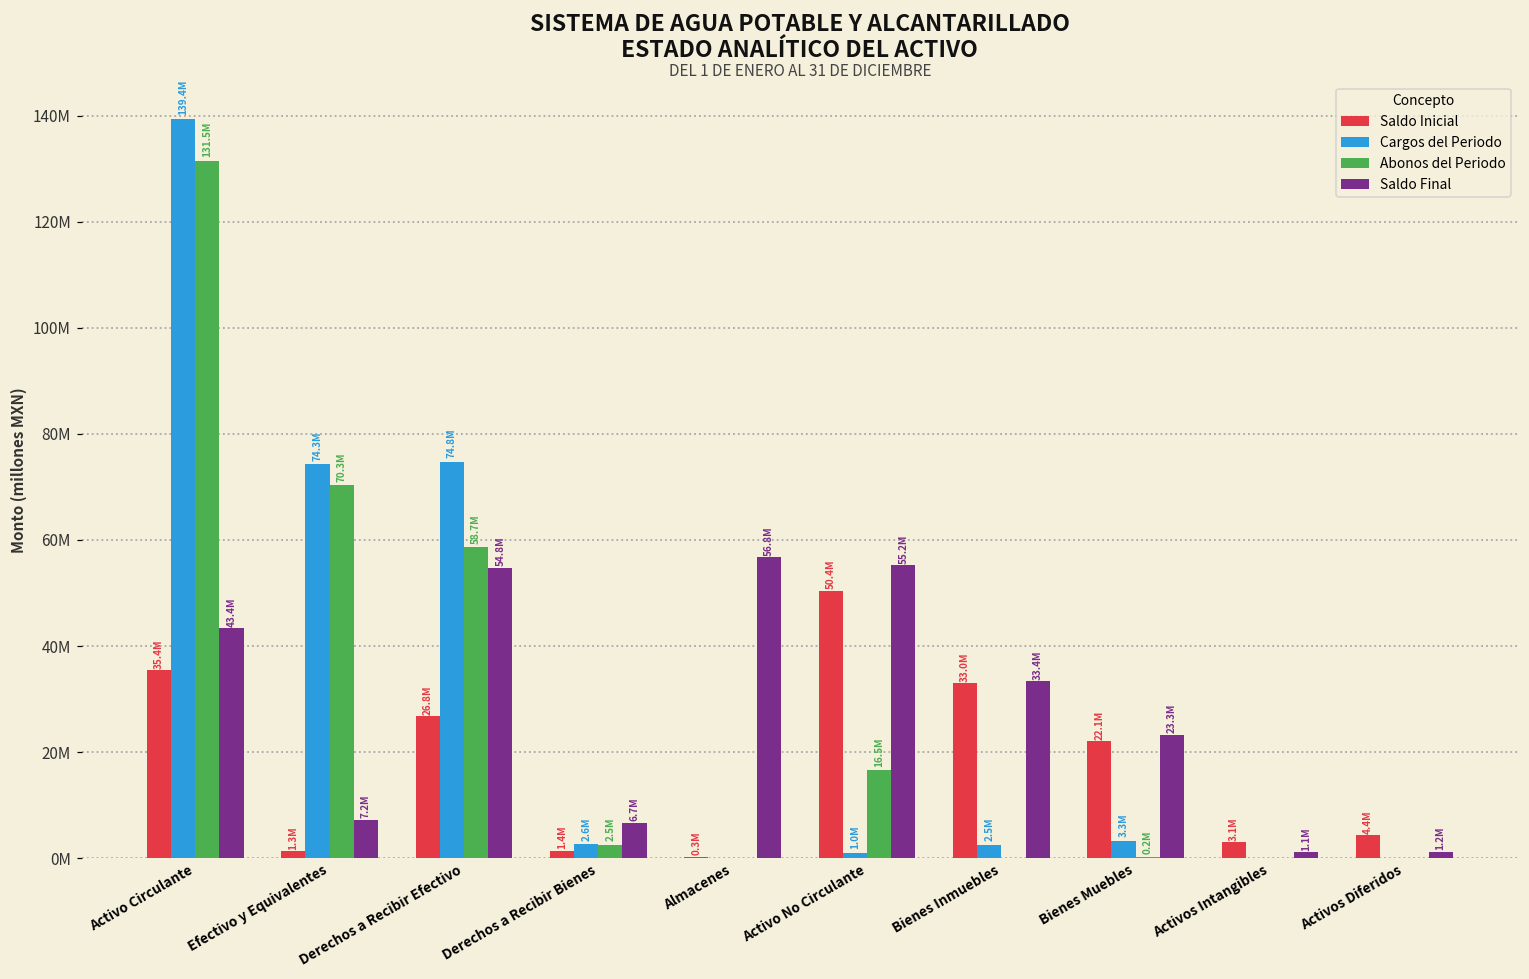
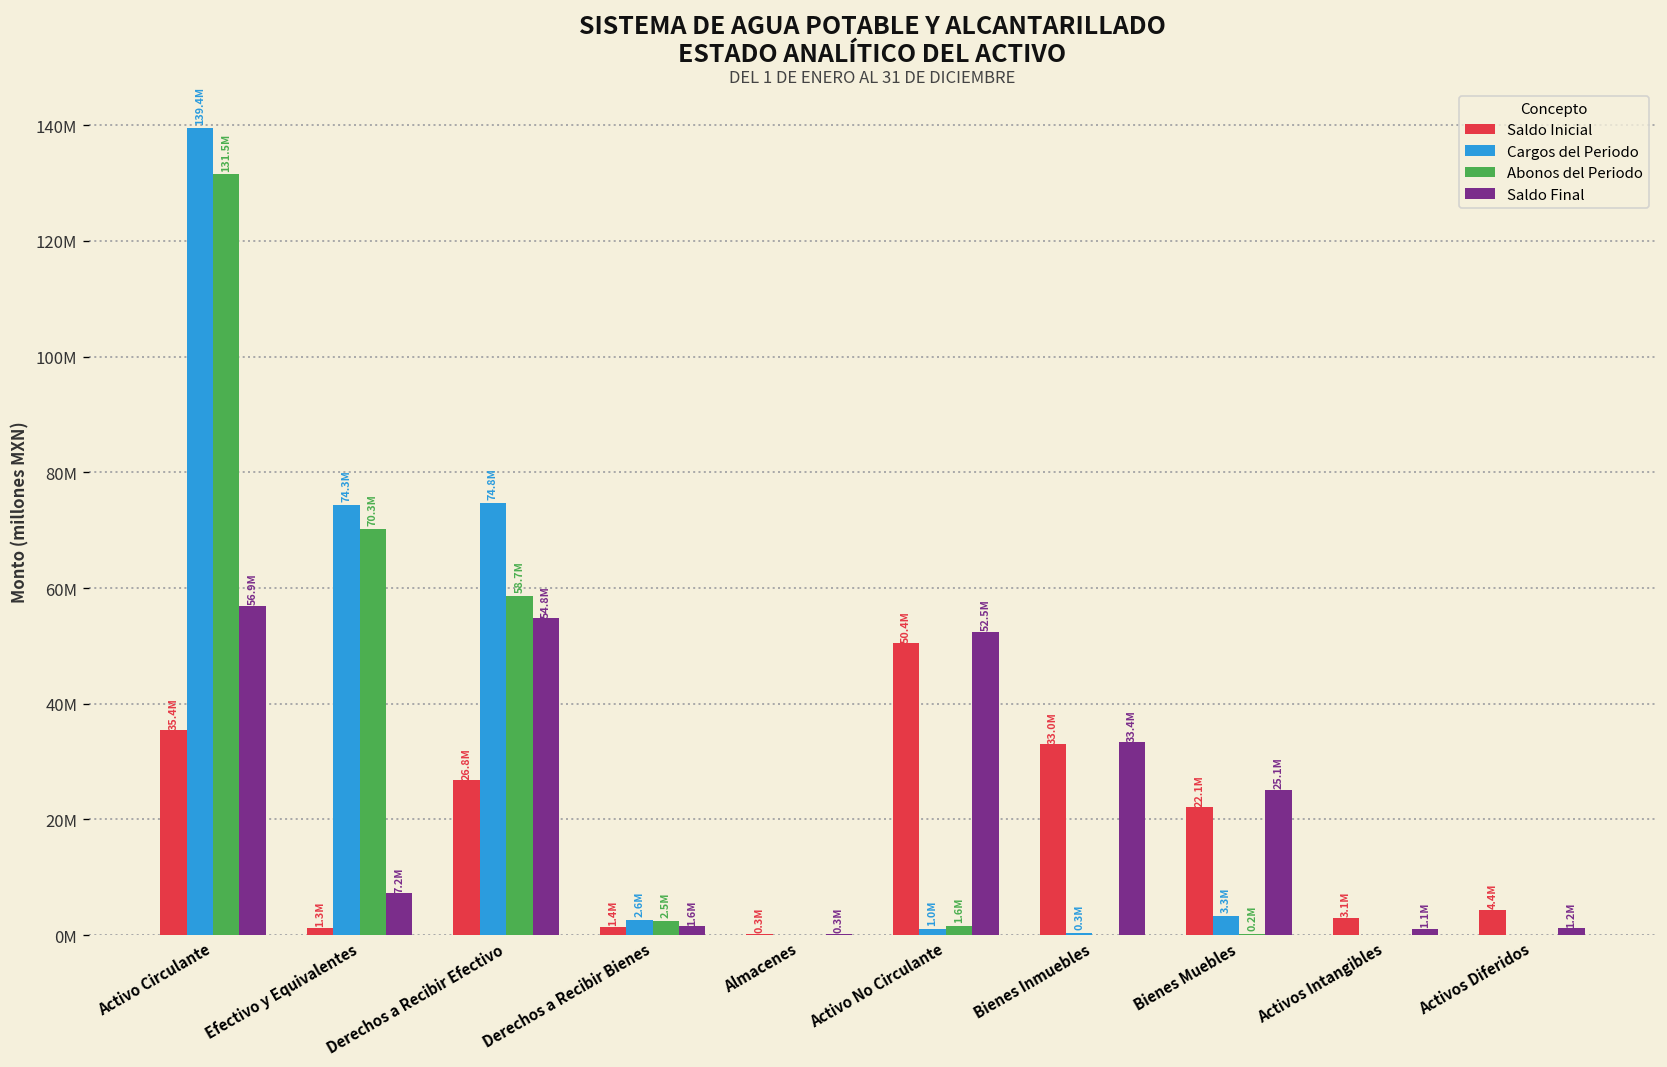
Saldo Final, Activo Circulante: 43.4M -> 56.9M
Saldo Final, Derechos a Recibir Bienes: 6.7M -> 1.6M
Saldo Final, Almacenes: 56.8M -> 0.3M
Abonos del Periodo, Activo No Circulante: 16.5M -> 1.6M
Saldo Final, Activo No Circulante: 55.2M -> 52.5M
Cargos del Periodo, Bienes Inmuebles: 2.5M -> 0.3M
Saldo Final, Bienes Muebles: 23.3M -> 25.1M
